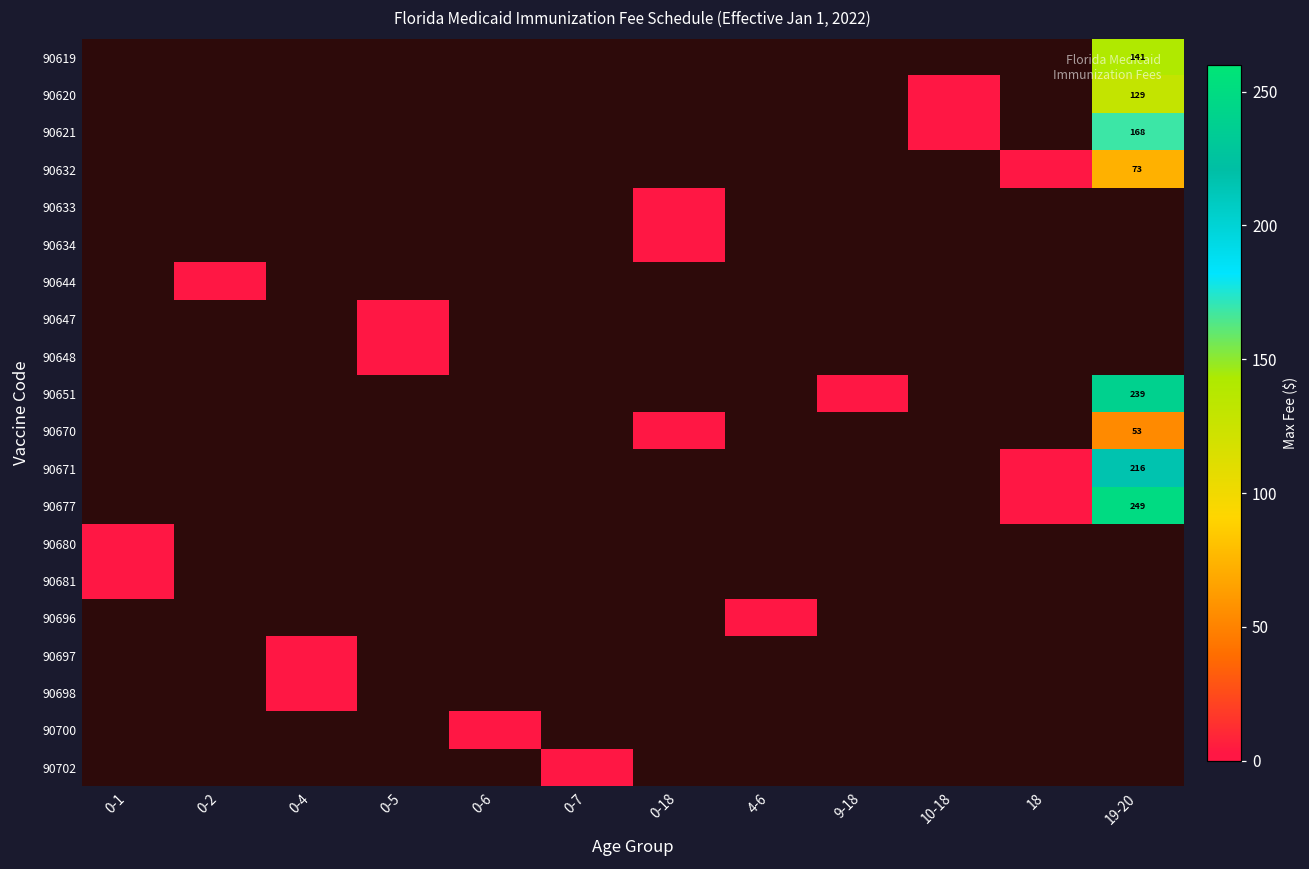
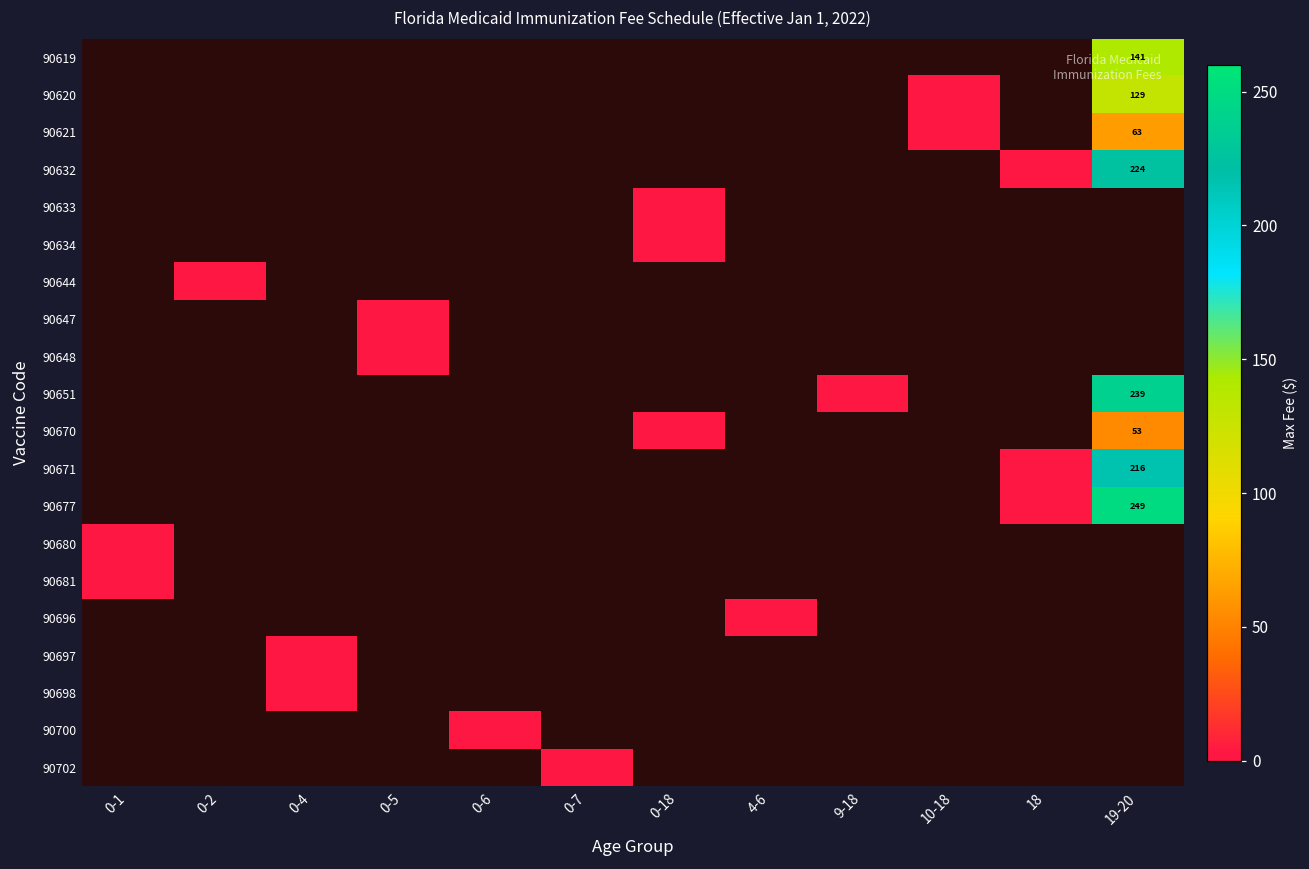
90621, 19-20: 168 -> 63
90632, 19-20: 73 -> 224
